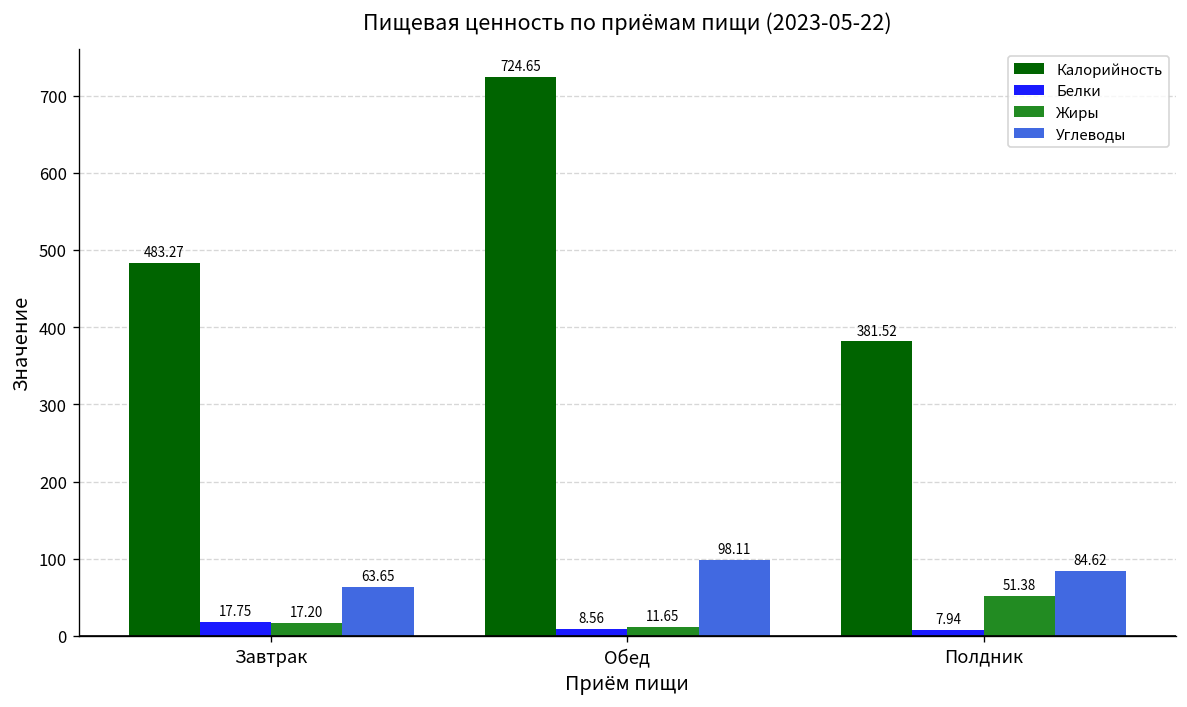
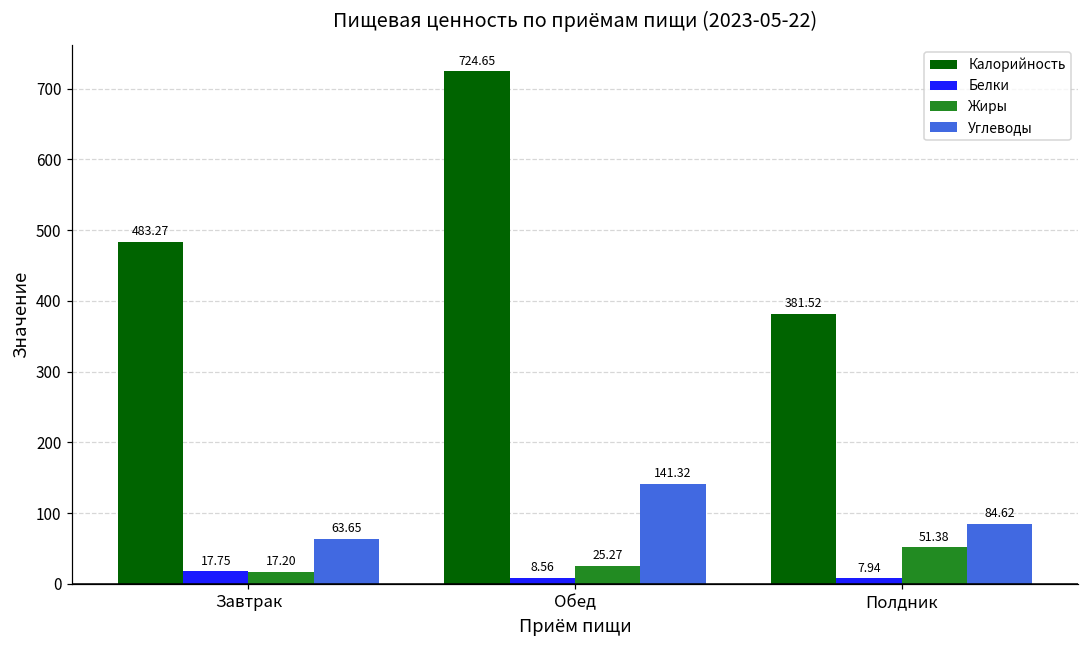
Жиры, Обед: 11.65 -> 25.27
Углеводы, Обед: 98.11 -> 141.32
